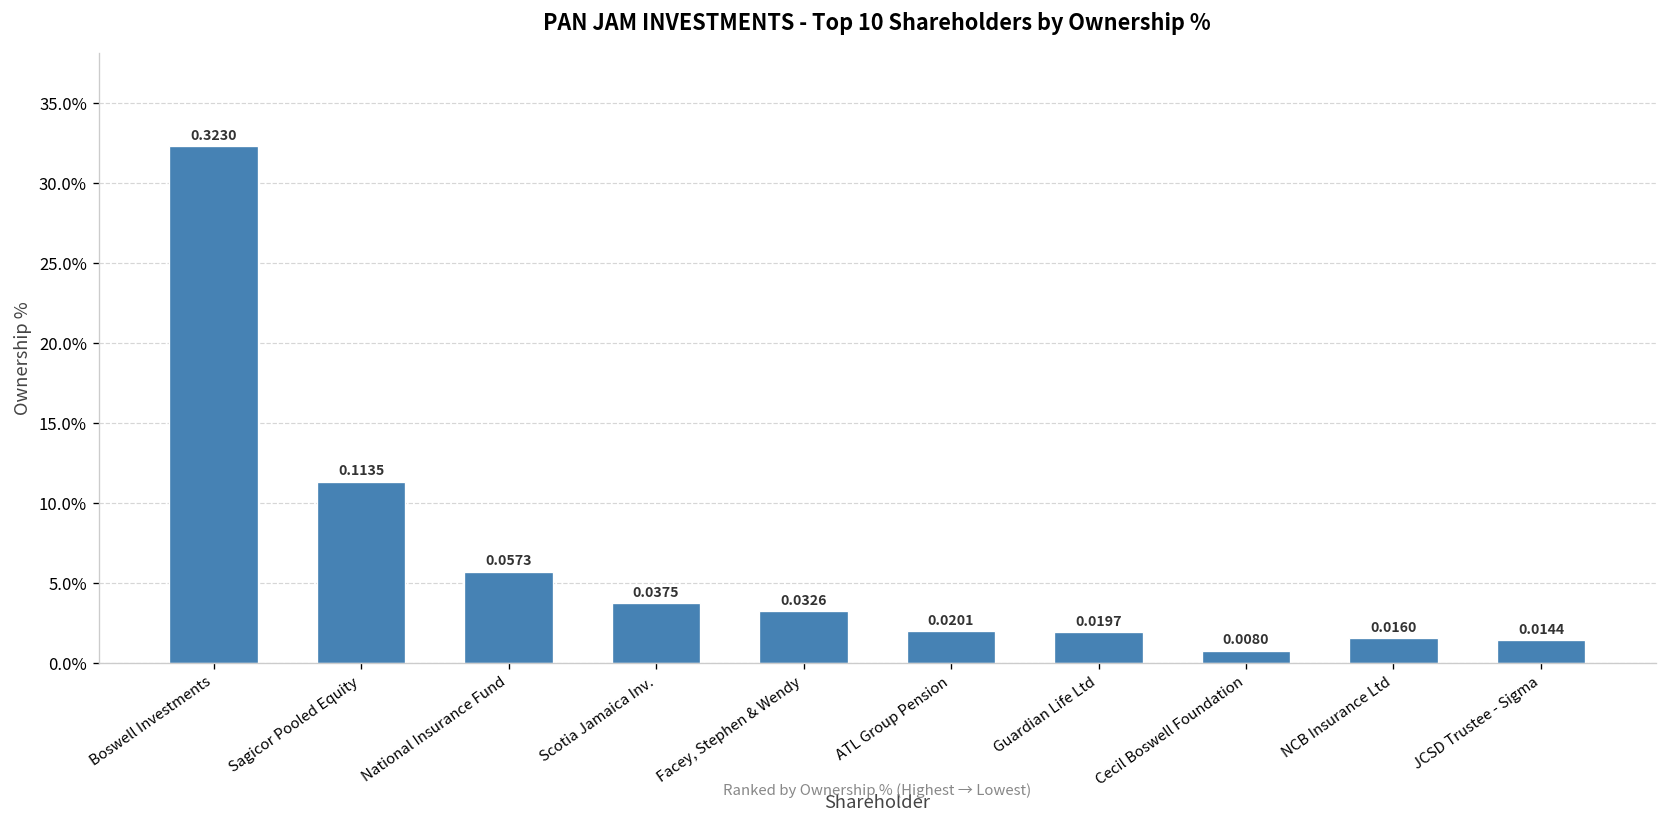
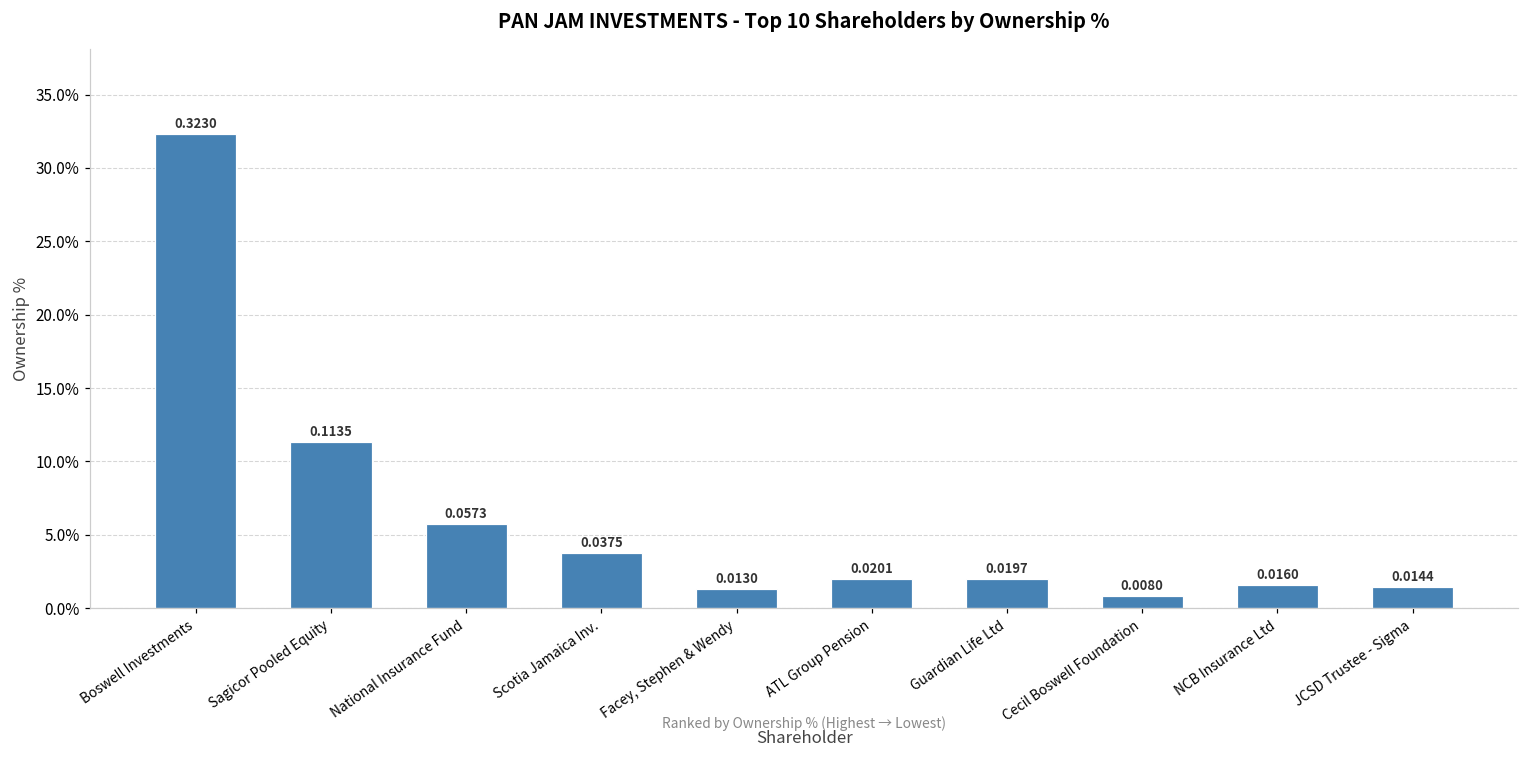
Facey, Stephen & Wendy: 0.0326 -> 0.0130
